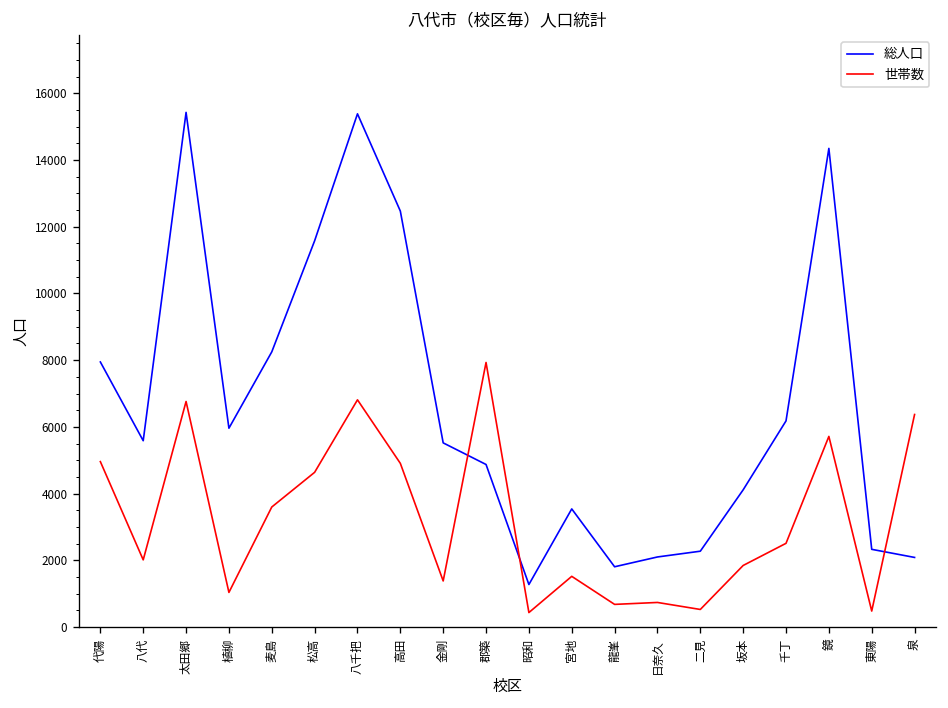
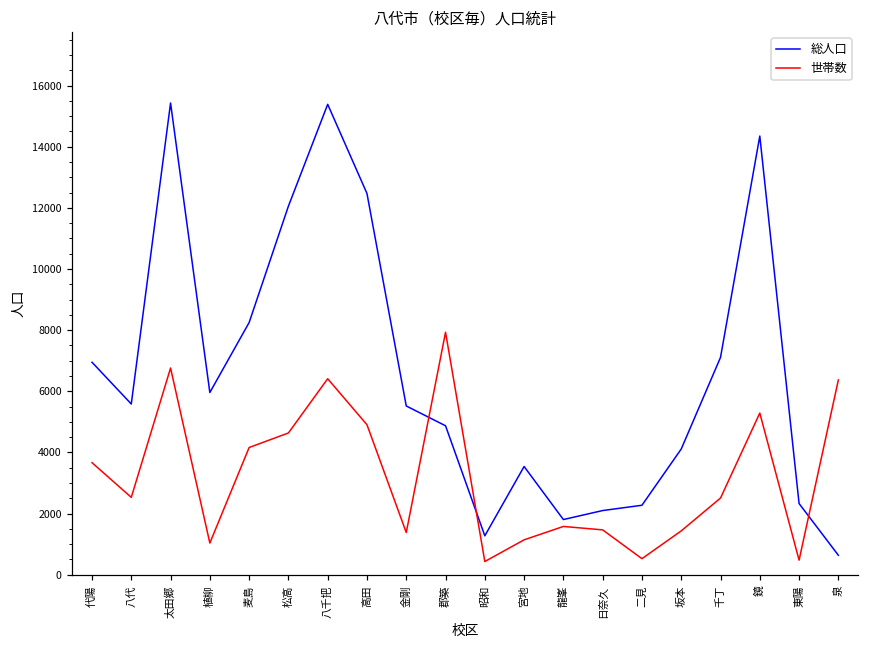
総人口, 代陽: 7900 -> 7000
世帯数, 代陽: 5000 -> 3700
世帯数, 八代: 2000 -> 2500
世帯数, 麦島: 3600 -> 4200
総人口, 松高: 11600 -> 12100
世帯数, 八千把: 6800 -> 6400
世帯数, 宮地: 1500 -> 1100
世帯数, 龍峯: 700 -> 1600
世帯数, 日奈久: 700 -> 1500
世帯数, 坂本: 1800 -> 1400
総人口, 千丁: 6200 -> 7100
世帯数, 鏡: 5700 -> 5300
総人口, 泉: 2100 -> 600
